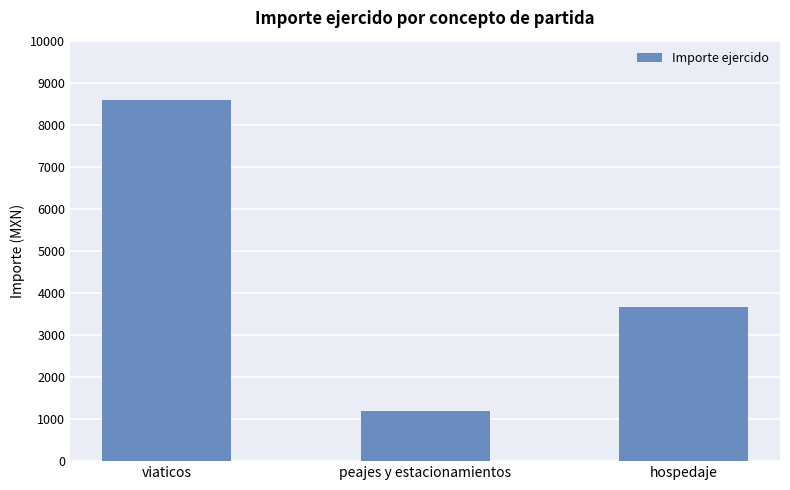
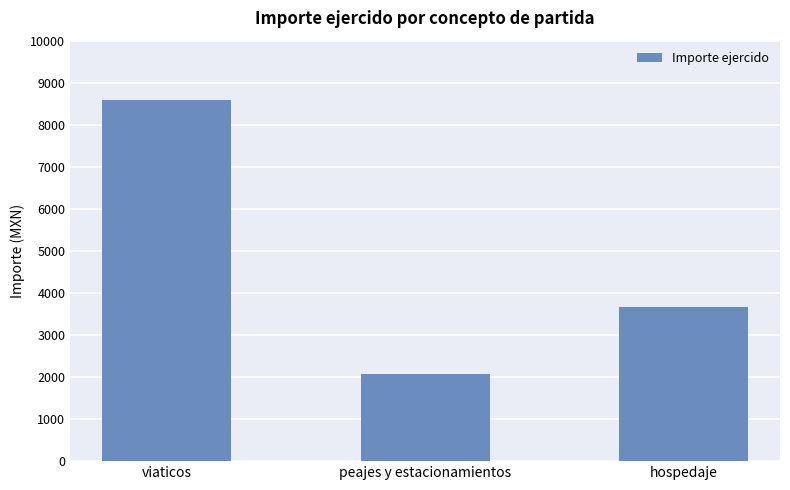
peajes y estacionamientos: 1200 -> 2100
